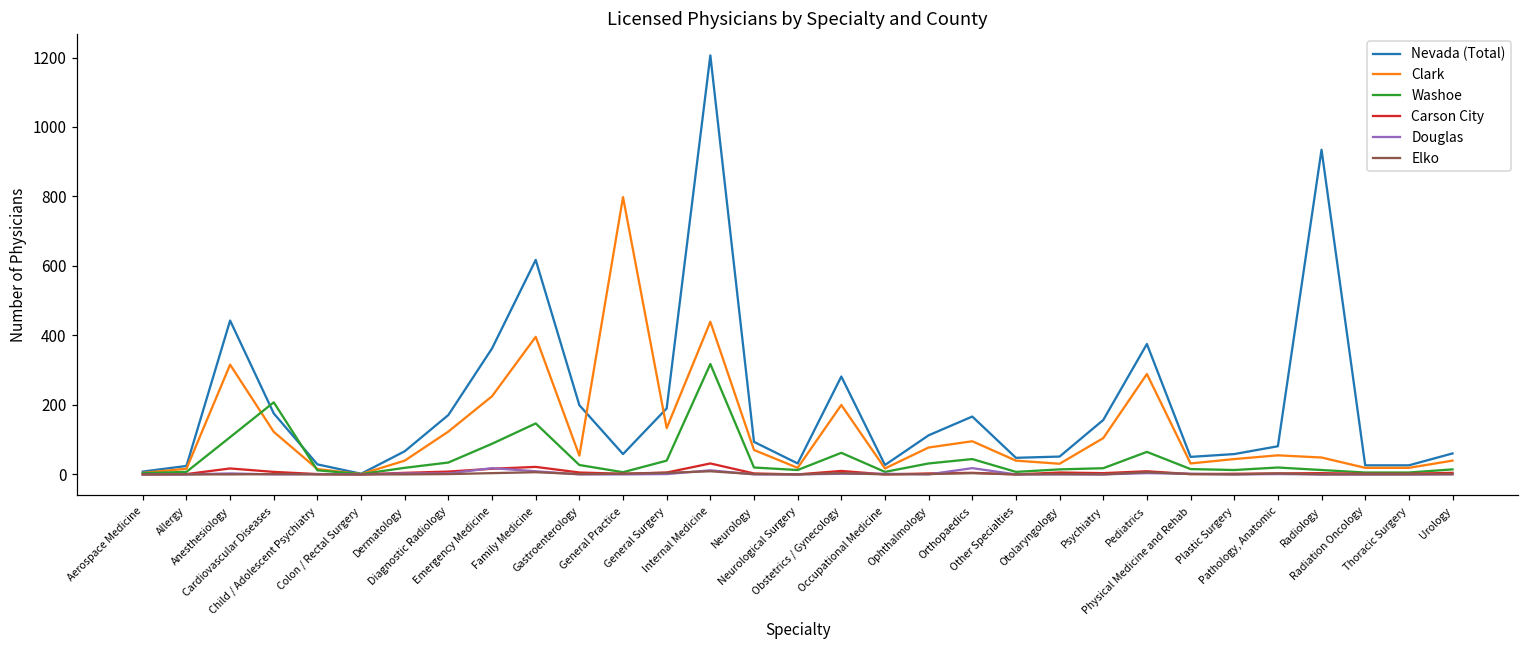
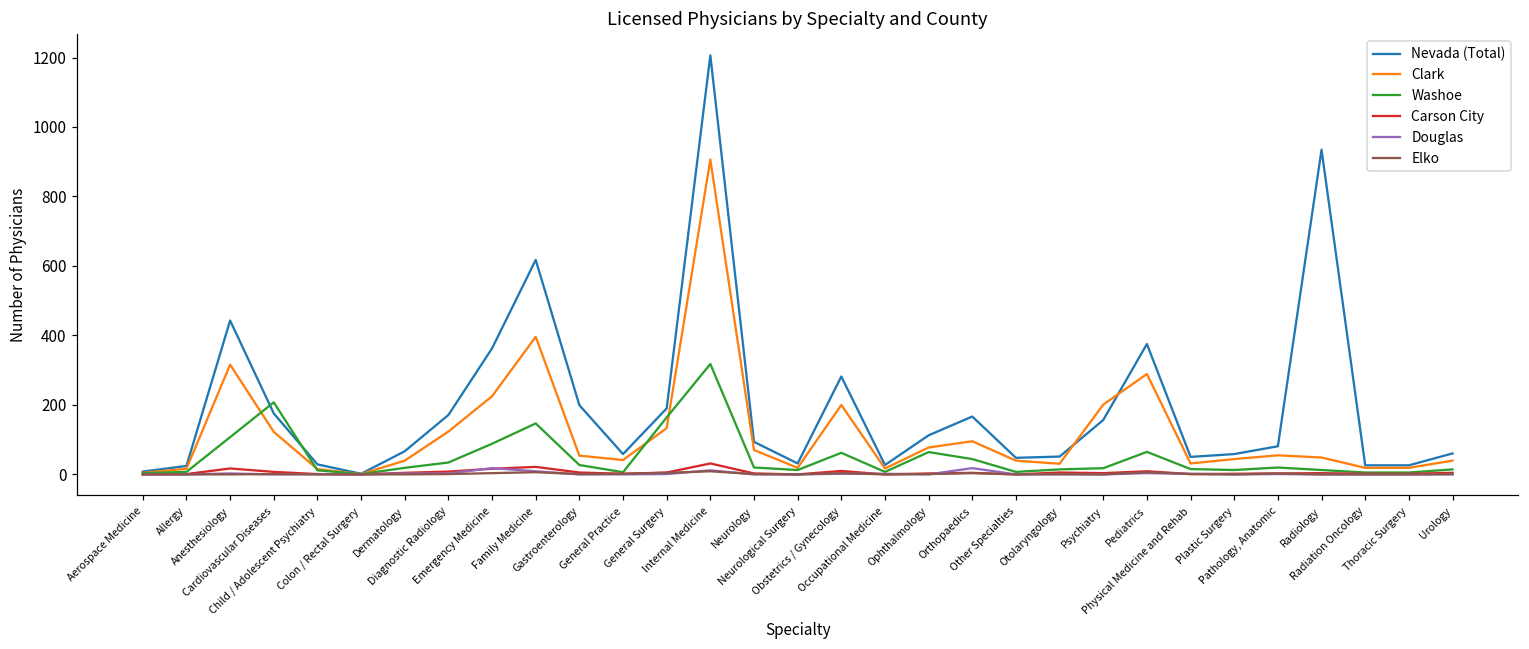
Clark, General Practice: 800 -> 40
Washoe, General Surgery: 40 -> 160
Clark, Internal Medicine: 440 -> 910
Washoe, Ophthalmology: 30 -> 60
Clark, Psychiatry: 100 -> 200
